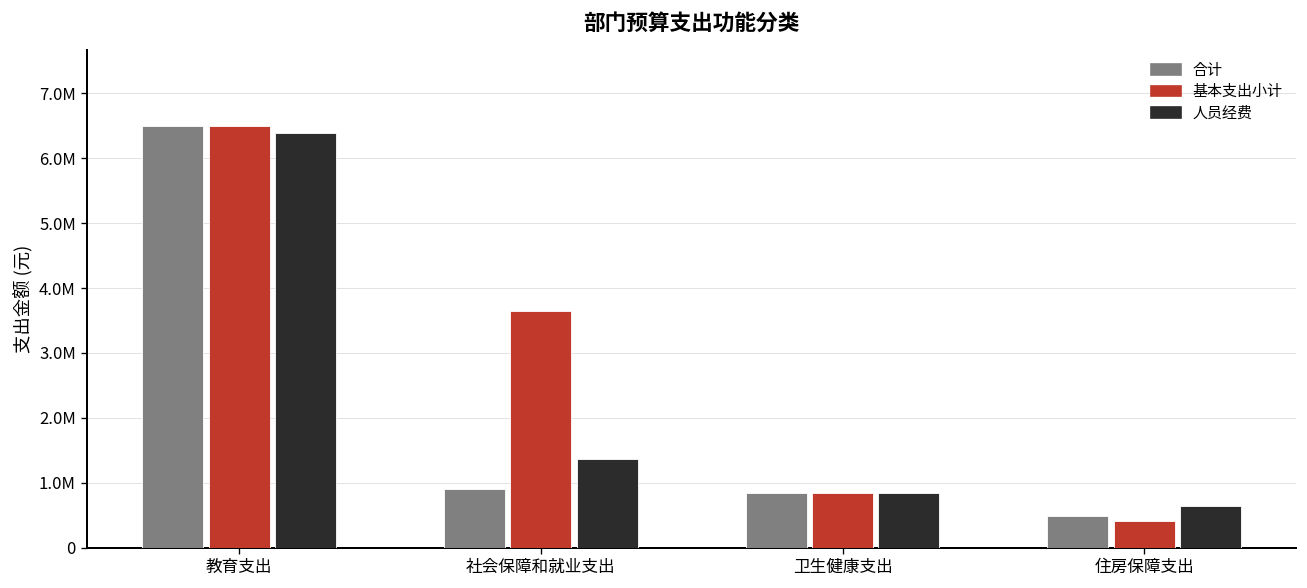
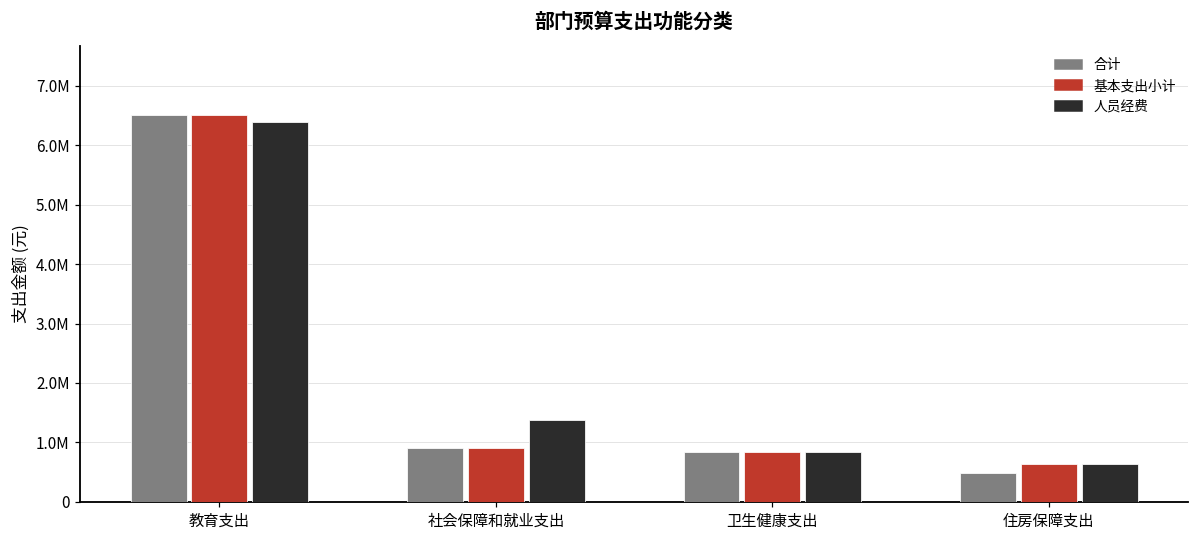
基本支出小计, 社会保障和就业支出: 3600000 -> 900000
基本支出小计, 住房保障支出: 400000 -> 600000
